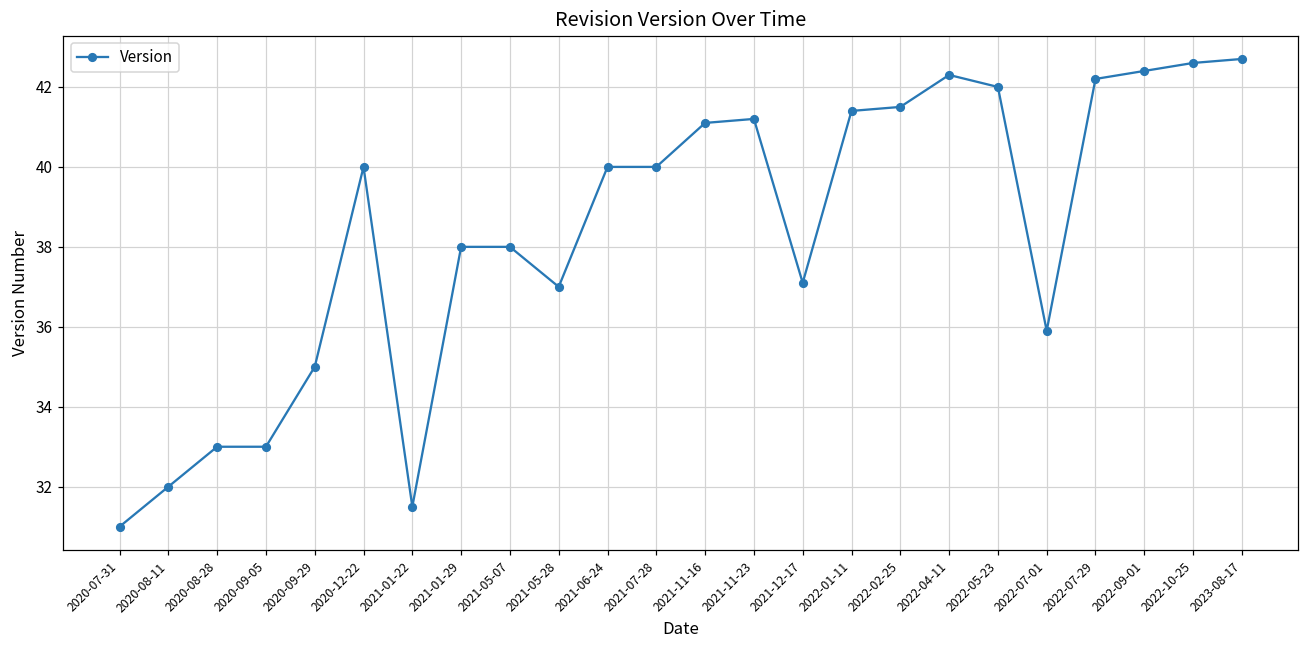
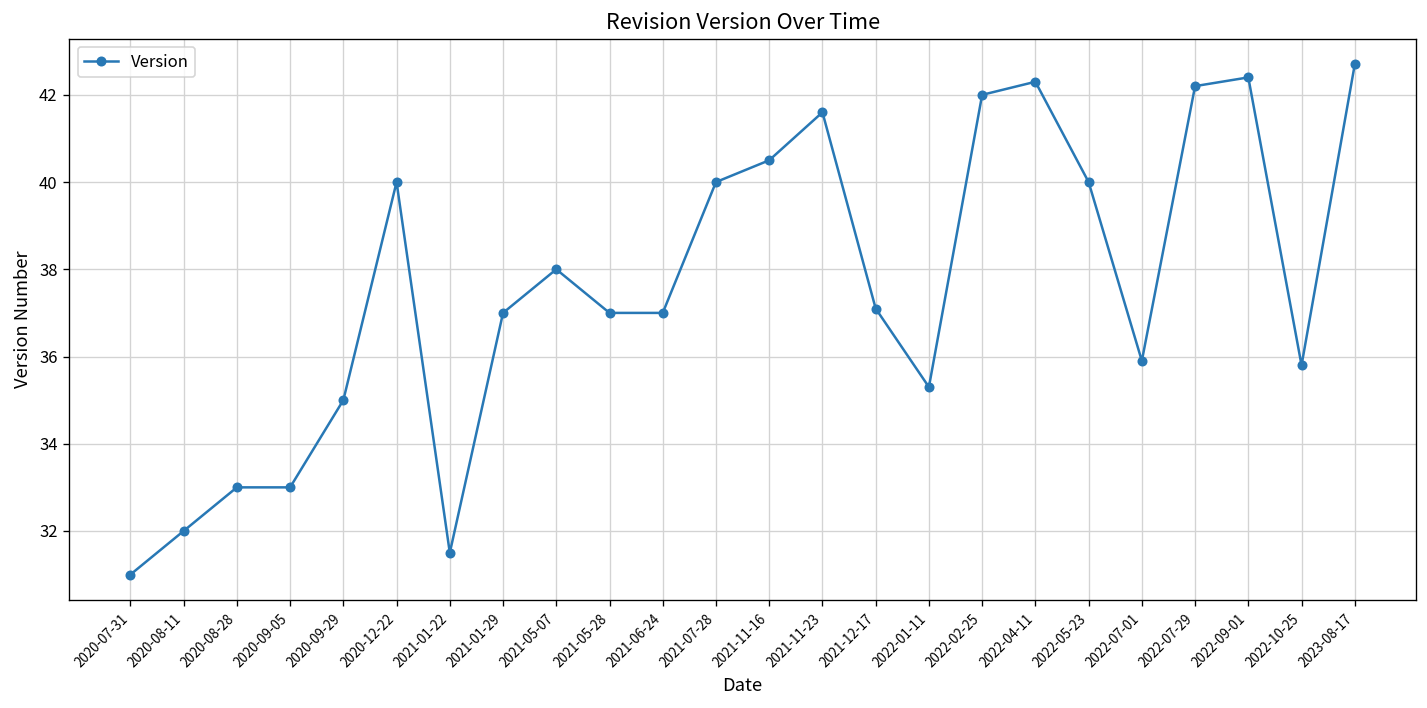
2021-01-29: 38 -> 37
2021-06-24: 40 -> 37
2021-11-16: 41.1 -> 40.5
2021-11-23: 41.2 -> 41.6
2022-01-11: 41.4 -> 35.3
2022-02-25: 41.5 -> 42.0
2022-05-23: 42 -> 40
2022-10-25: 42.6 -> 35.8
